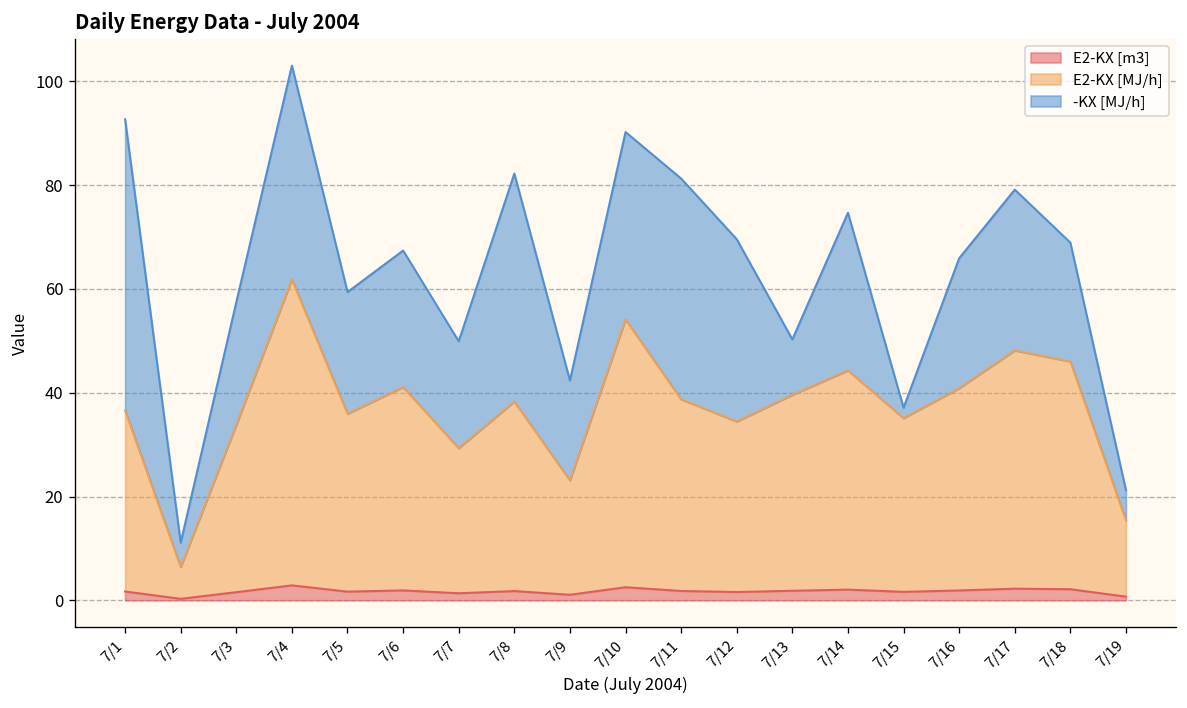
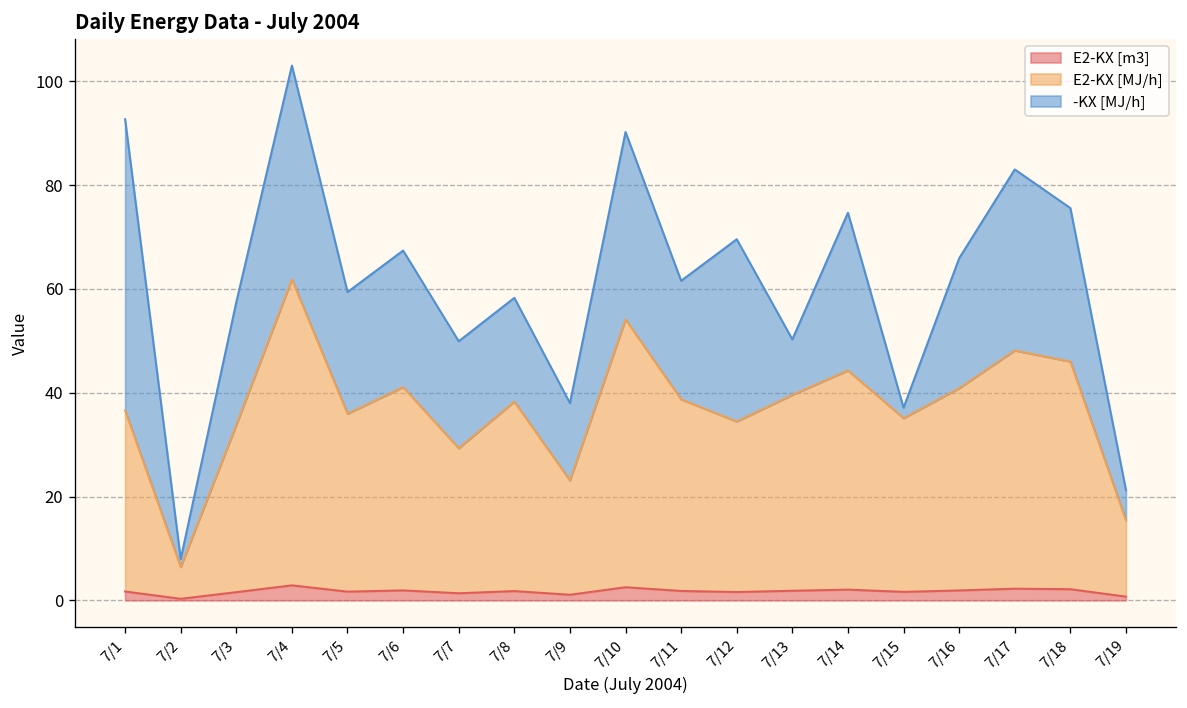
-KX [MJ/h], 7/2: 5 -> 2
-KX [MJ/h], 7/8: 44 -> 20
-KX [MJ/h], 7/9: 19 -> 15
-KX [MJ/h], 7/11: 43 -> 23
-KX [MJ/h], 7/17: 31 -> 35
-KX [MJ/h], 7/18: 23 -> 30
